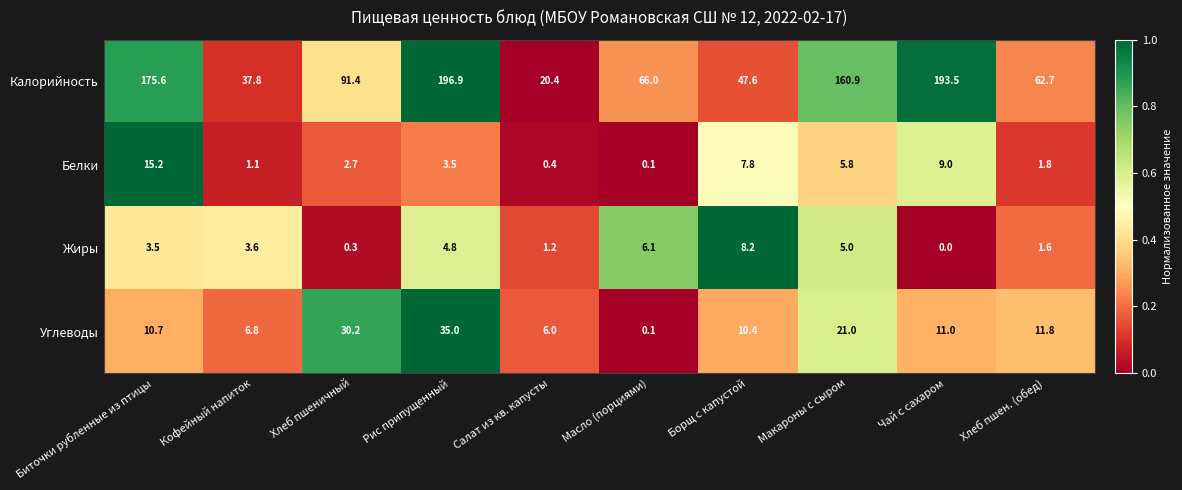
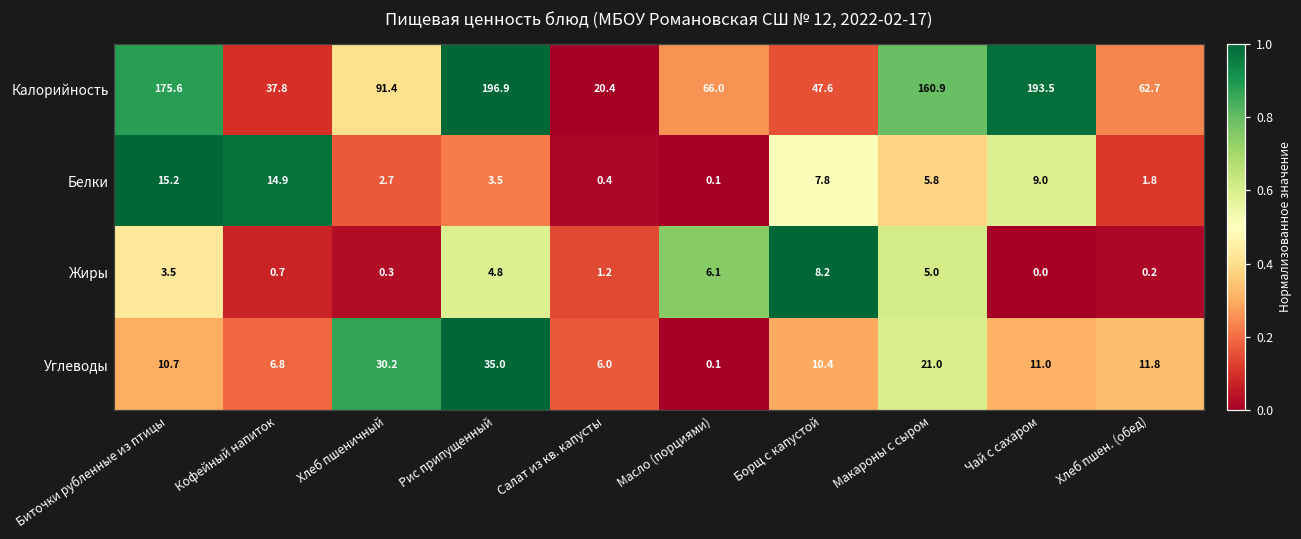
Белки, Кофейный напиток: 1.1 -> 14.9
Жиры, Кофейный напиток: 3.6 -> 0.7
Жиры, Хлеб пшен. (обед): 1.6 -> 0.2
